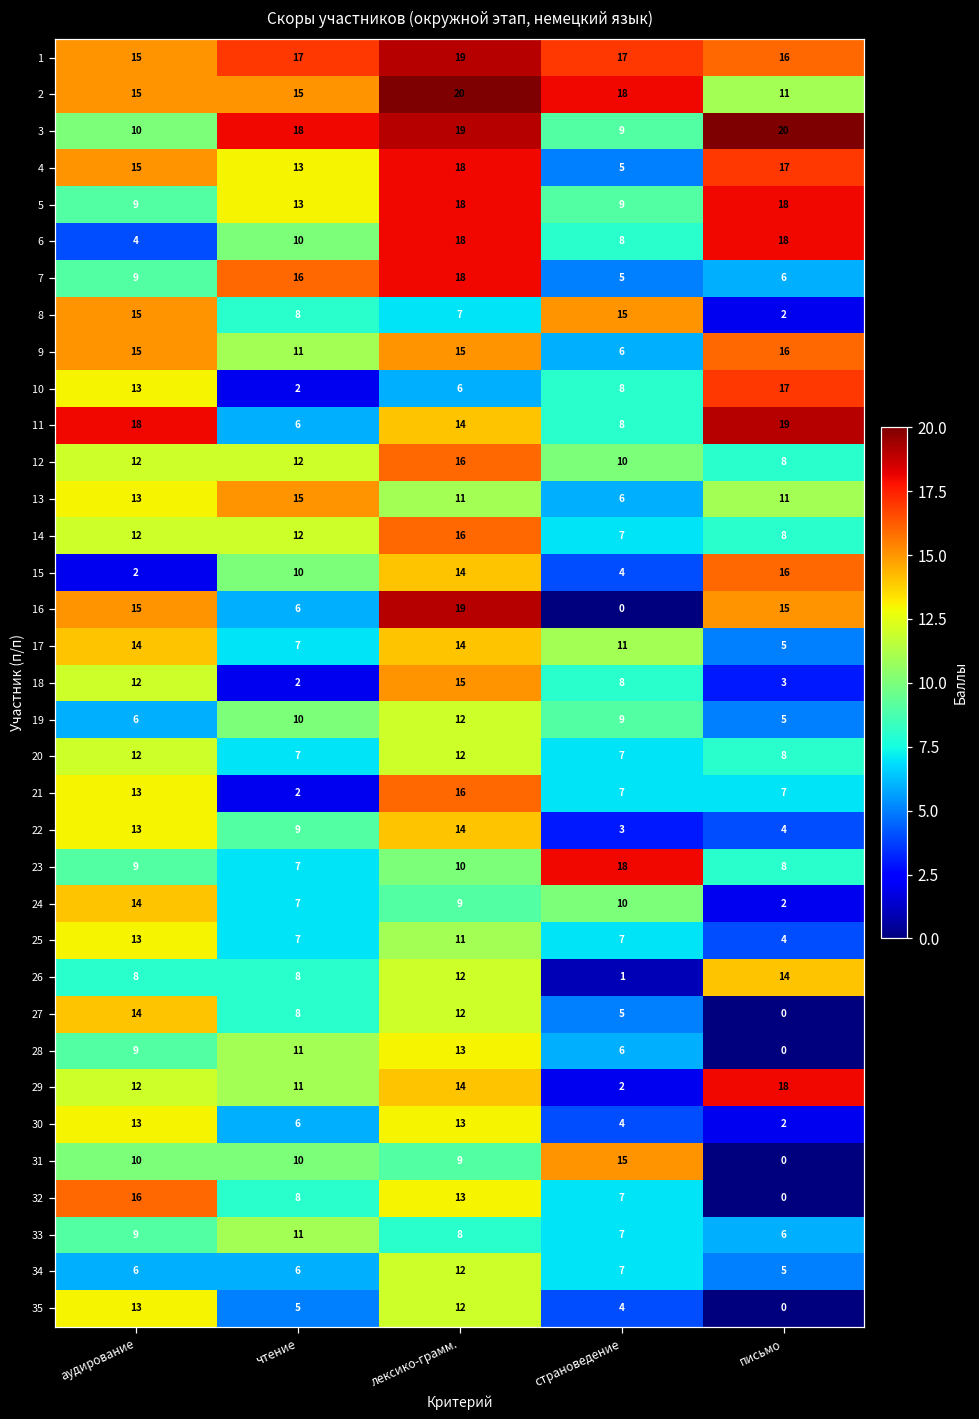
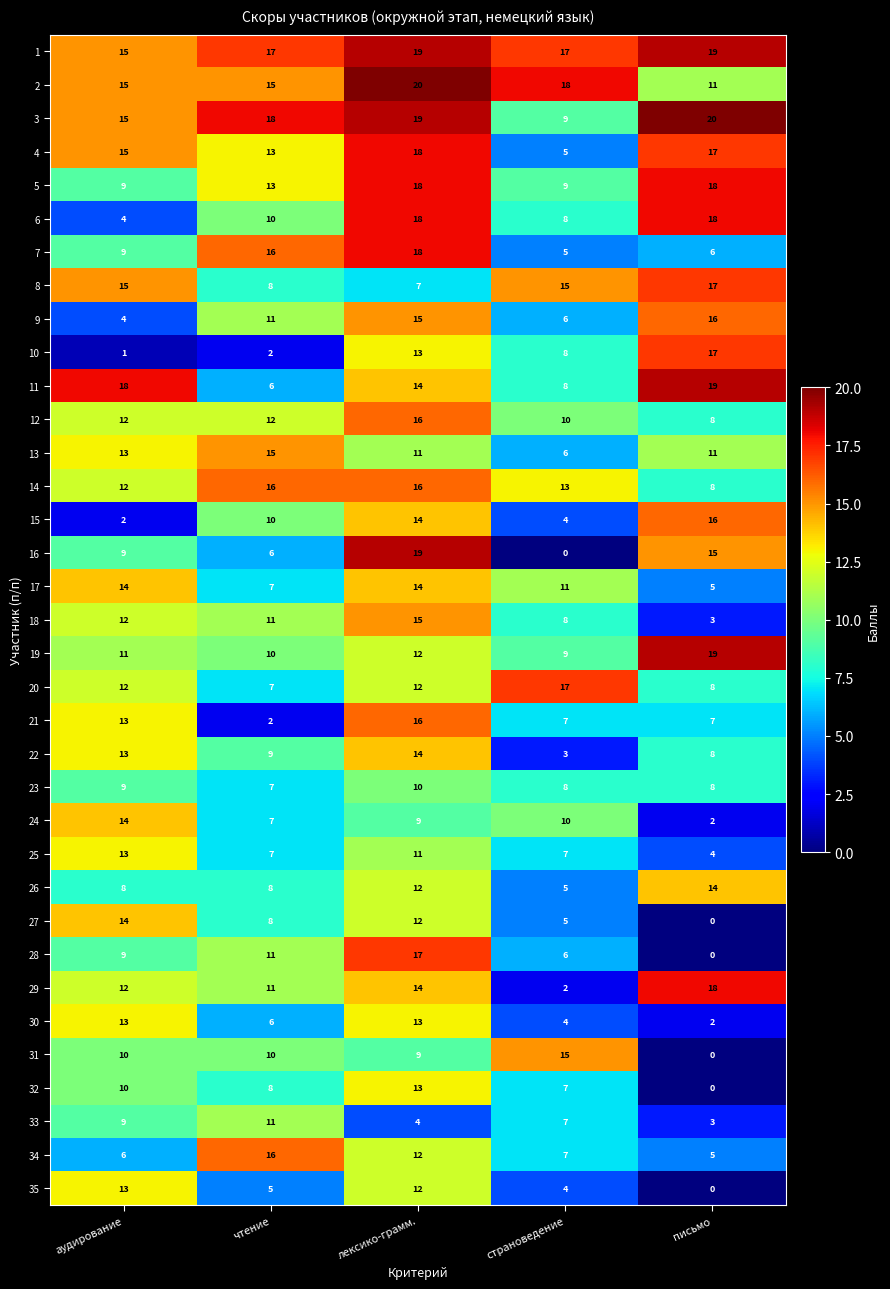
1, письмо: 16 -> 19
3, аудирование: 10 -> 15
8, письмо: 2 -> 17
9, аудирование: 15 -> 4
10, аудирование: 13 -> 1
10, лексико-грамм.: 6 -> 13
14, чтение: 12 -> 16
14, страноведение: 7 -> 13
16, аудирование: 15 -> 9
18, чтение: 2 -> 11
19, аудирование: 6 -> 11
19, письмо: 5 -> 19
20, страноведение: 7 -> 17
22, письмо: 4 -> 8
23, страноведение: 18 -> 8
26, страноведение: 1 -> 5
28, лексико-грамм.: 13 -> 17
32, аудирование: 16 -> 10
33, лексико-грамм.: 8 -> 4
33, письмо: 6 -> 3
34, чтение: 6 -> 16
